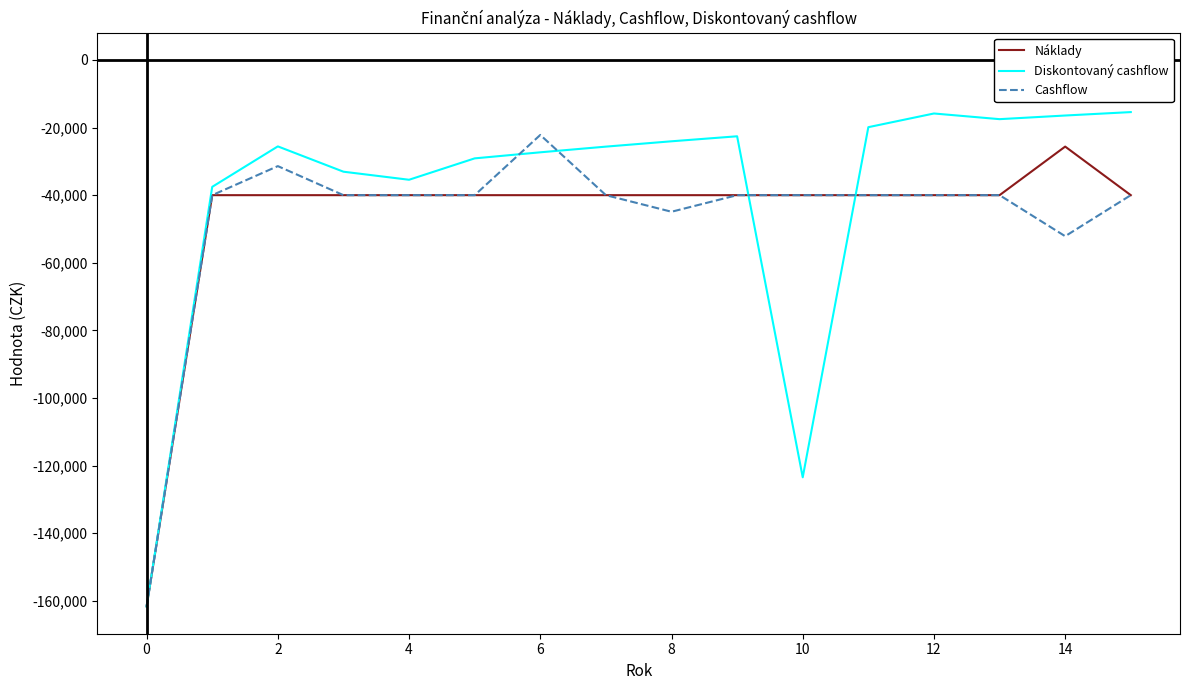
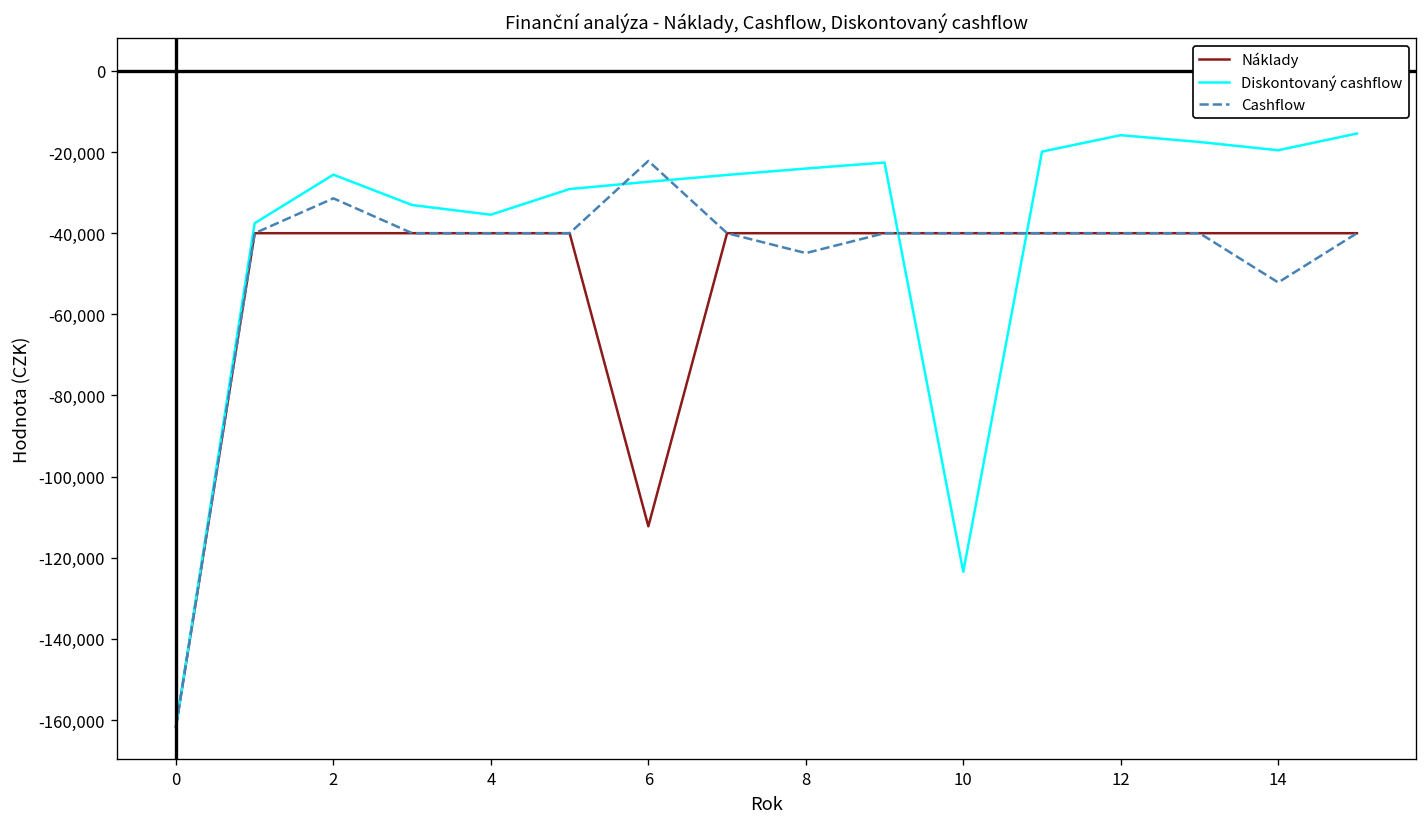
Náklady, 6: -40,000 -> -112,000
Náklady, 14: -26,000 -> -40,000
Diskontovaný cashflow, 14: -16,000 -> -20,000
